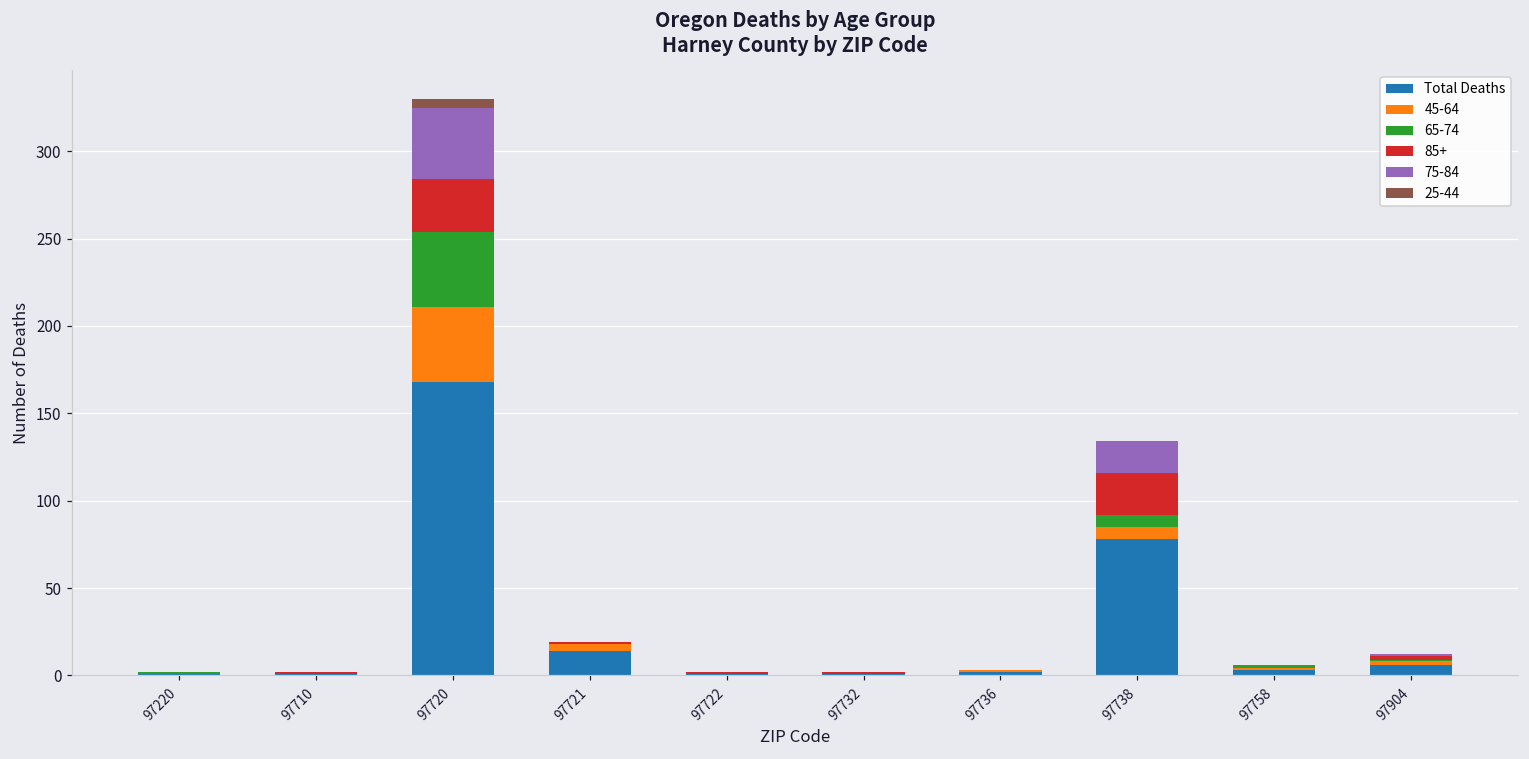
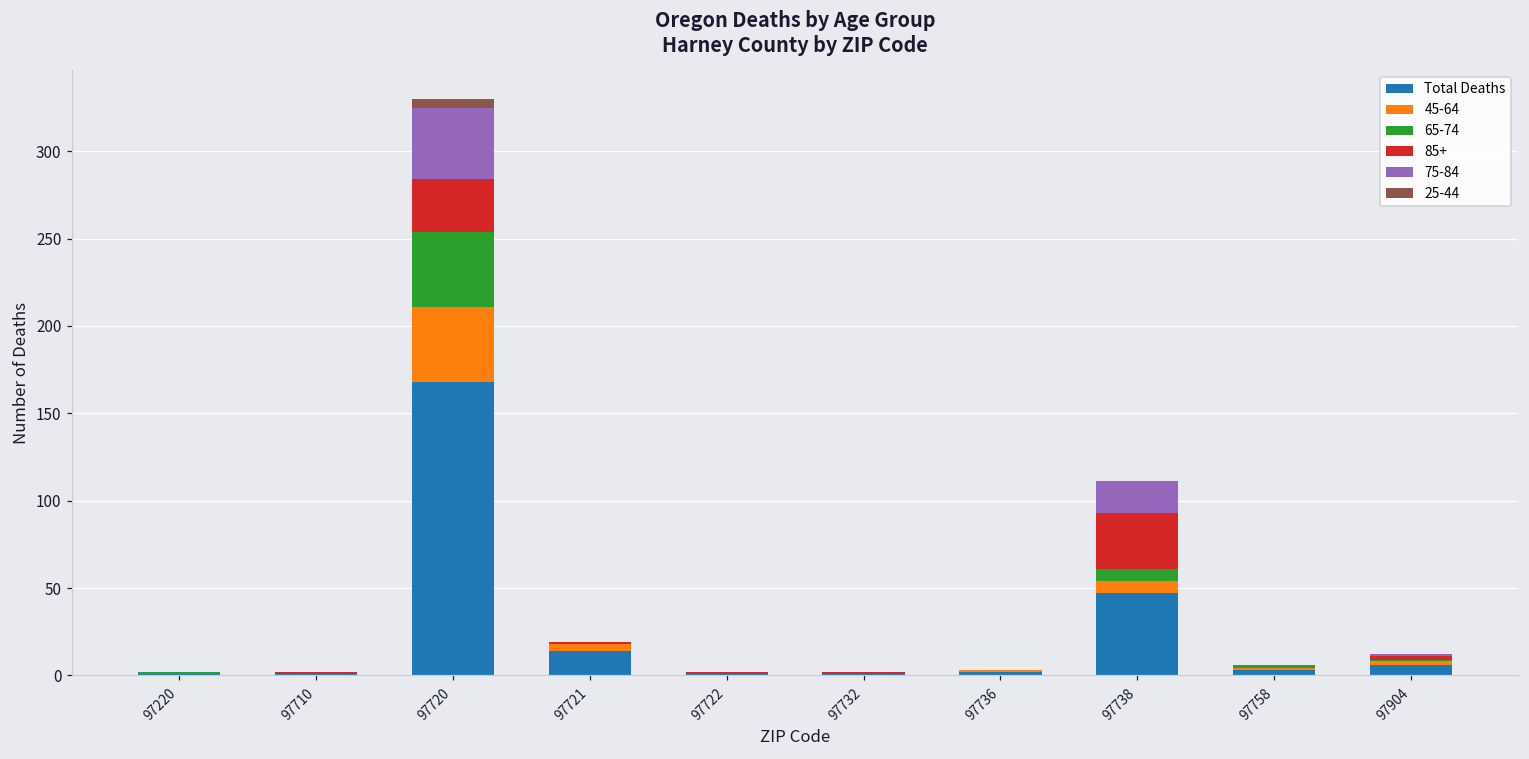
Total Deaths, 97738: 78 -> 47
85+, 97738: 24 -> 32
